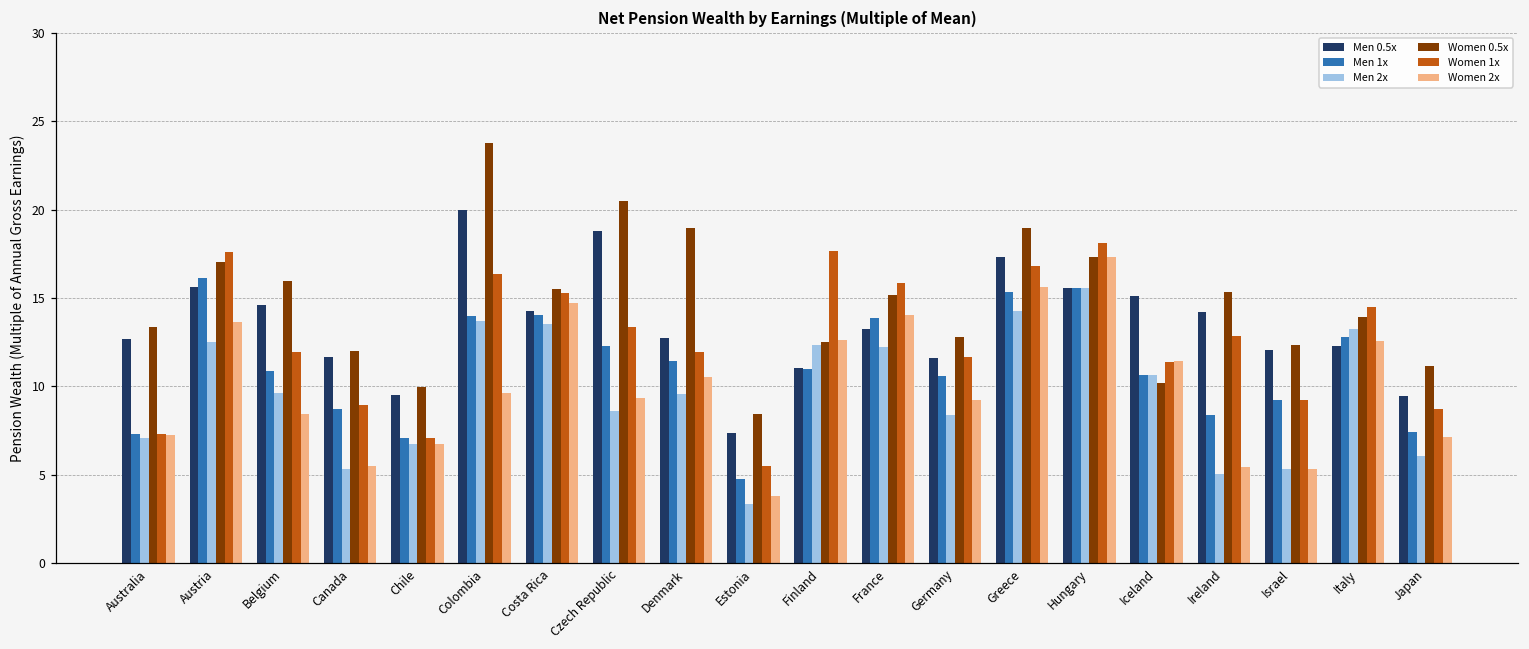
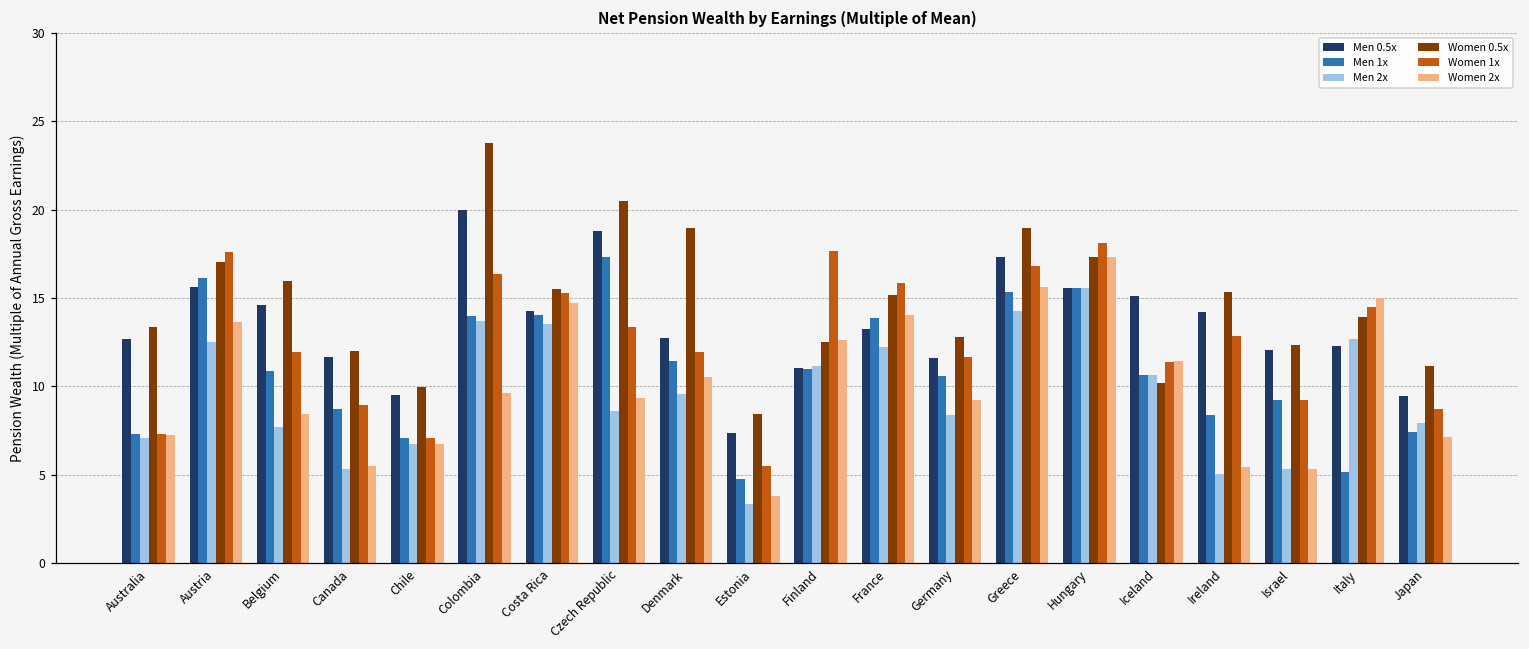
Men 2x, Belgium: 9.6 -> 7.7
Men 1x, Czech Republic: 12.3 -> 17.4
Men 2x, Finland: 12.3 -> 11.2
Men 1x, Italy: 12.8 -> 5.1
Men 2x, Italy: 13.3 -> 12.7
Women 2x, Italy: 12.6 -> 15.0
Men 2x, Japan: 6.0 -> 7.9
